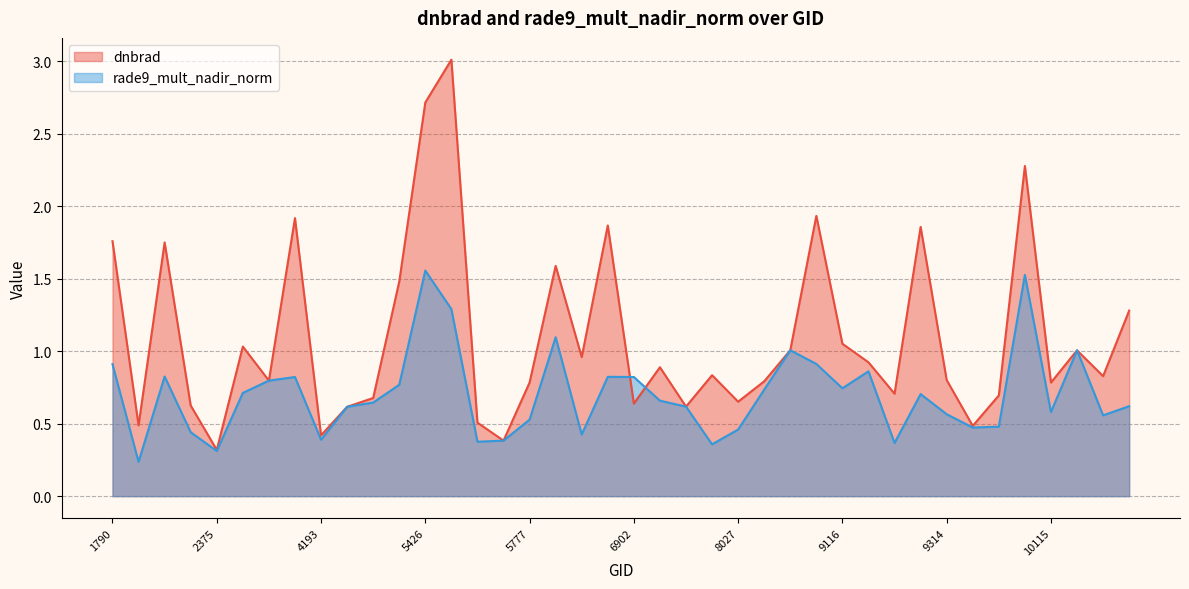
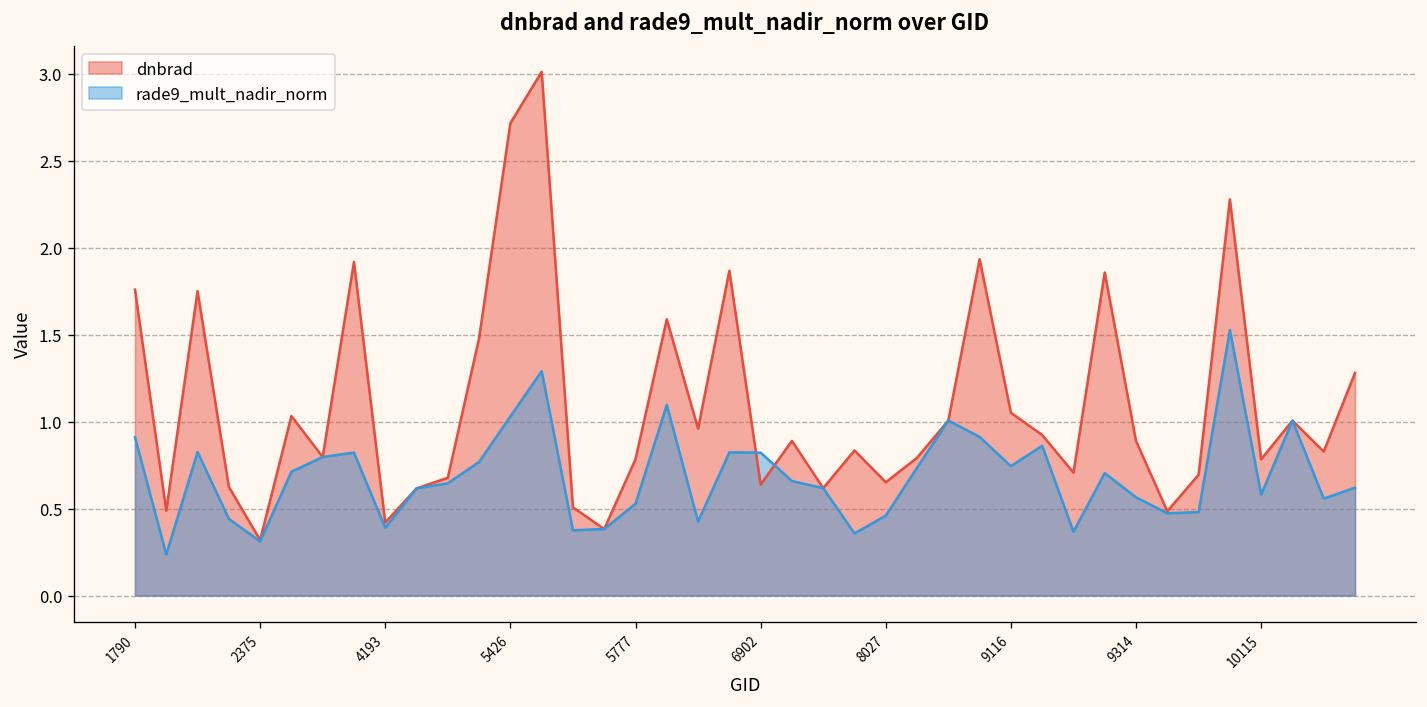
rade9_mult_nadir_norm, 5426: 1.56 -> 1.03
dnbrad, 9314: 0.80 -> 0.89
